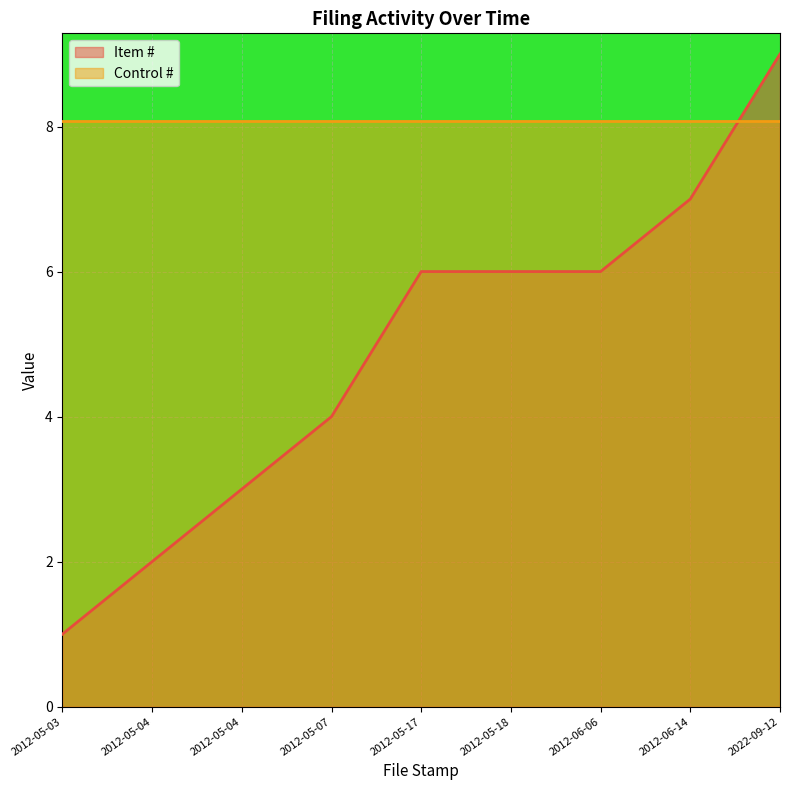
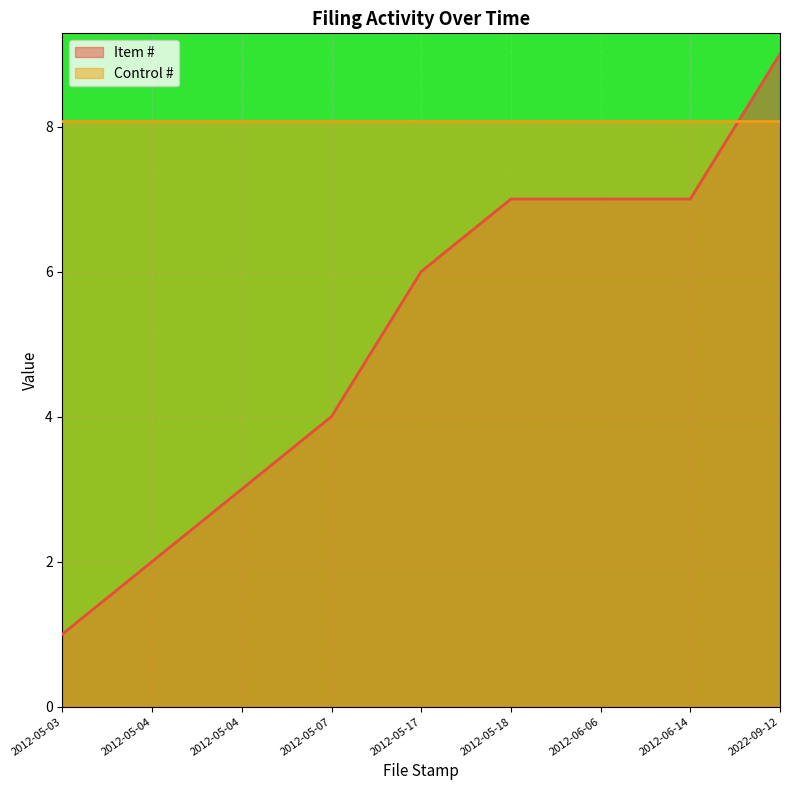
Item #, 2012-05-18: 6 -> 7
Item #, 2012-06-06: 6 -> 7
